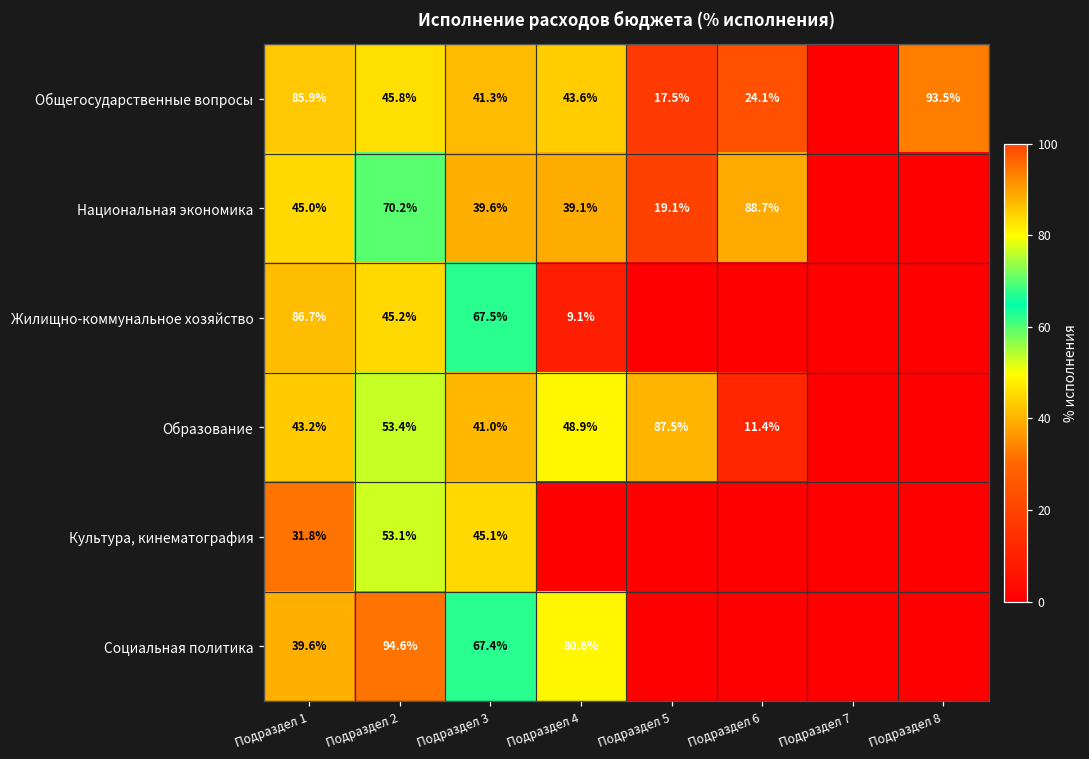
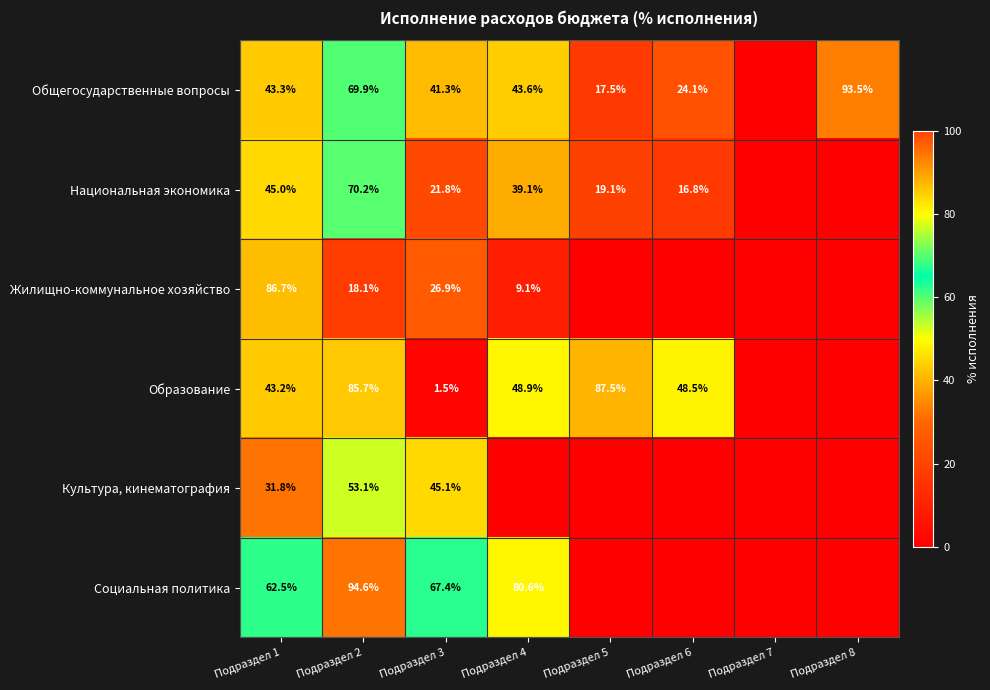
Общегосударственные вопросы, Подраздел 1: 85.9% -> 43.3%
Общегосударственные вопросы, Подраздел 2: 45.8% -> 69.9%
Национальная экономика, Подраздел 3: 39.6% -> 21.8%
Национальная экономика, Подраздел 6: 88.7% -> 16.8%
Жилищно-коммунальное хозяйство, Подраздел 2: 45.2% -> 18.1%
Жилищно-коммунальное хозяйство, Подраздел 3: 67.5% -> 26.9%
Образование, Подраздел 2: 53.4% -> 85.7%
Образование, Подраздел 3: 41.0% -> 1.5%
Образование, Подраздел 6: 11.4% -> 48.5%
Социальная политика, Подраздел 1: 39.6% -> 62.5%
